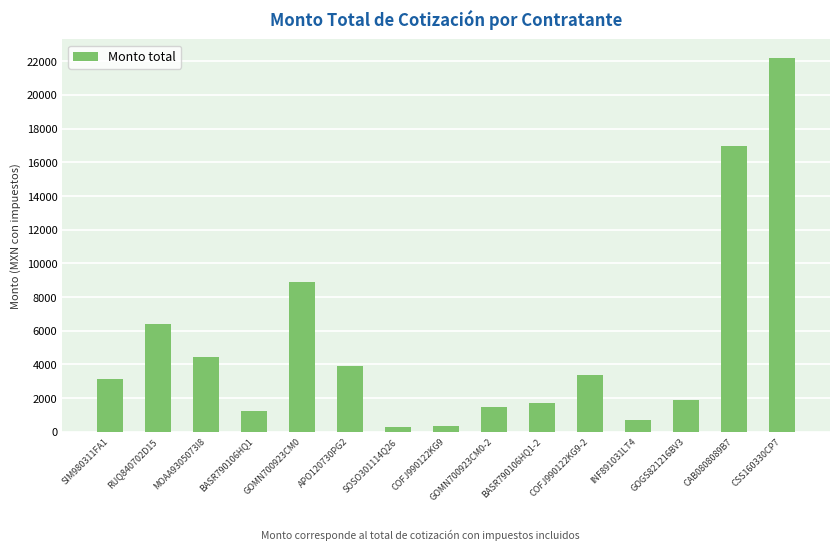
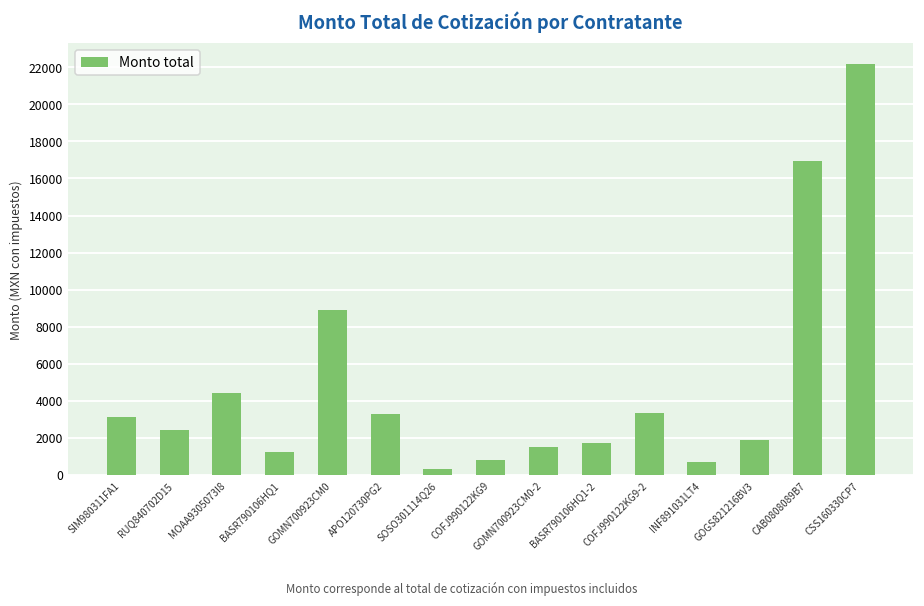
RUQ840702D15: 6400 -> 2400
APO120730PG2: 3900 -> 3300
COFJ990122KG9: 300 -> 800
